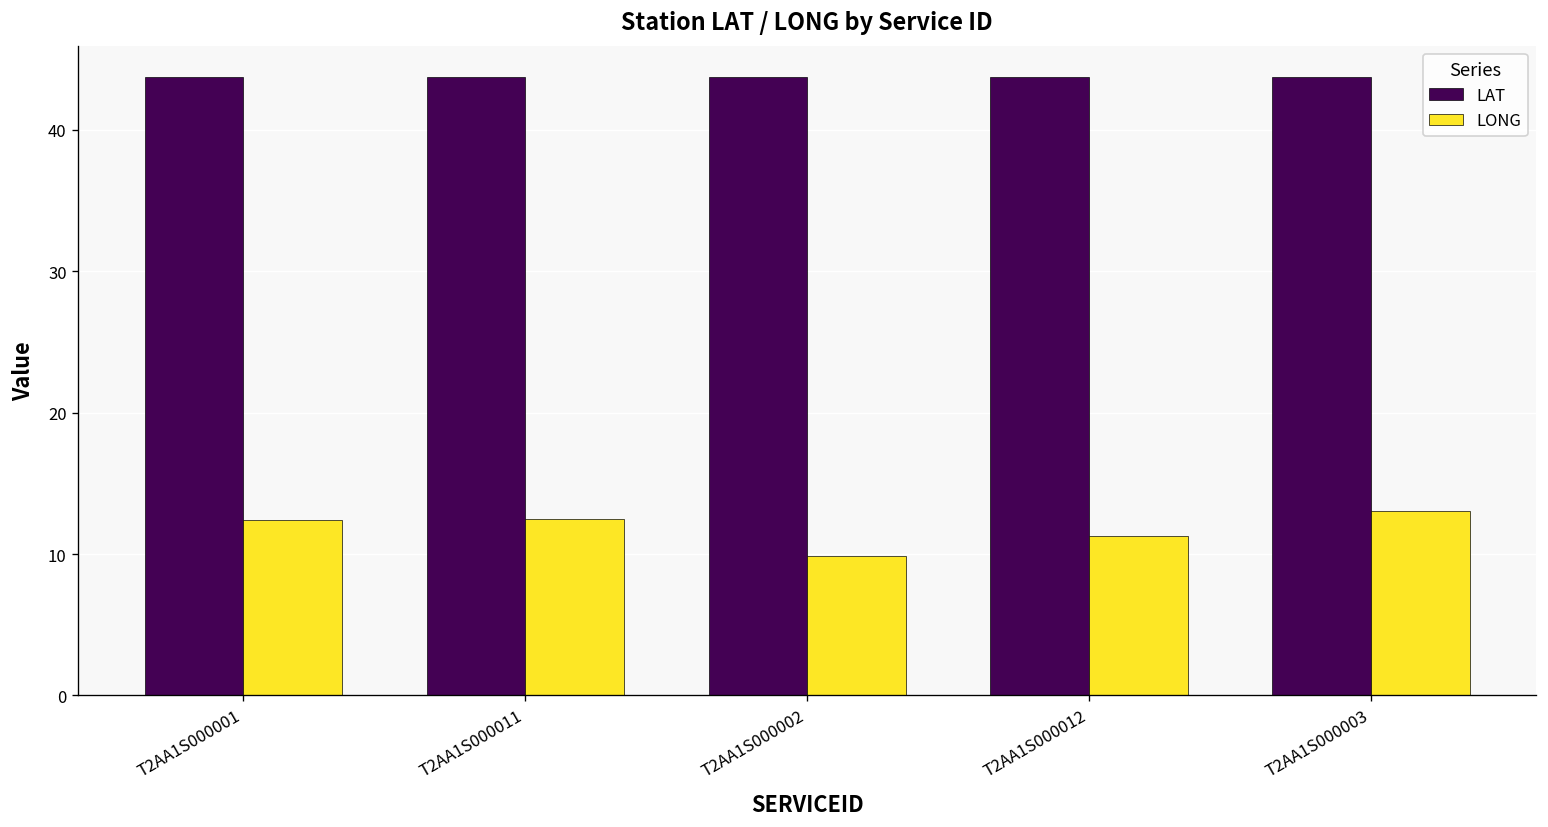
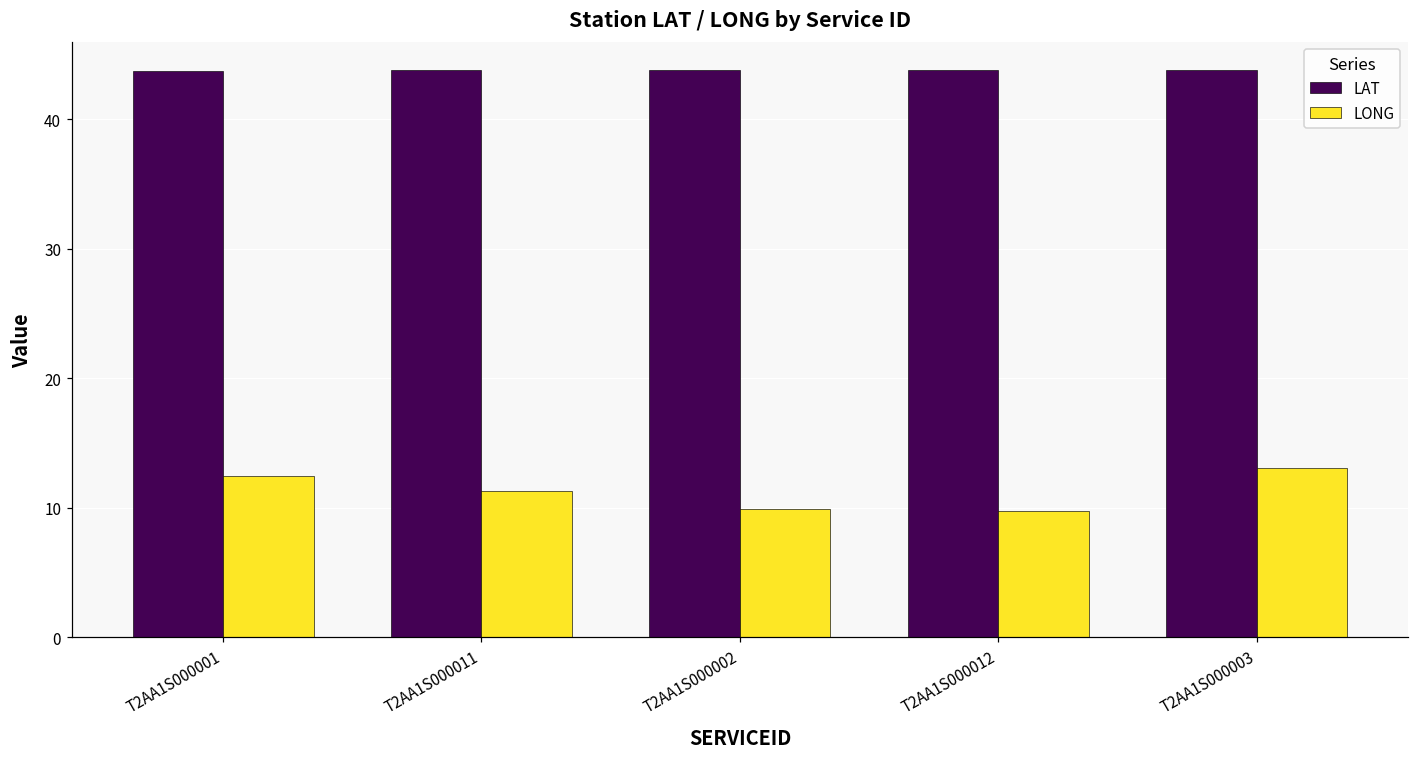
LONG, T2AA1S000011: 12.5 -> 11.3
LONG, T2AA1S000012: 11.3 -> 9.7
